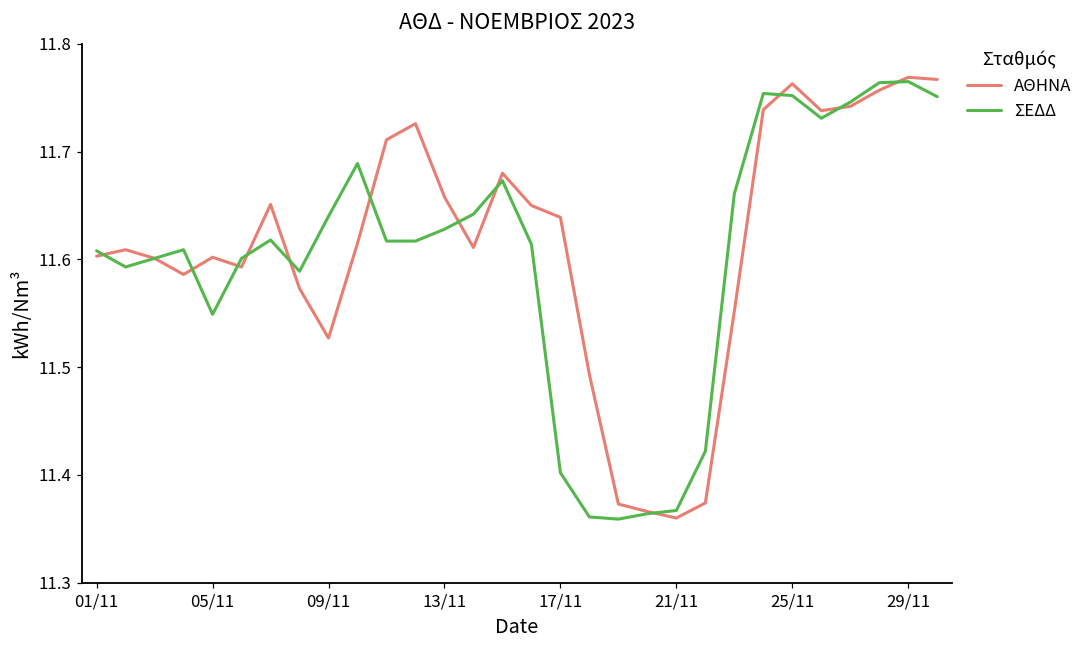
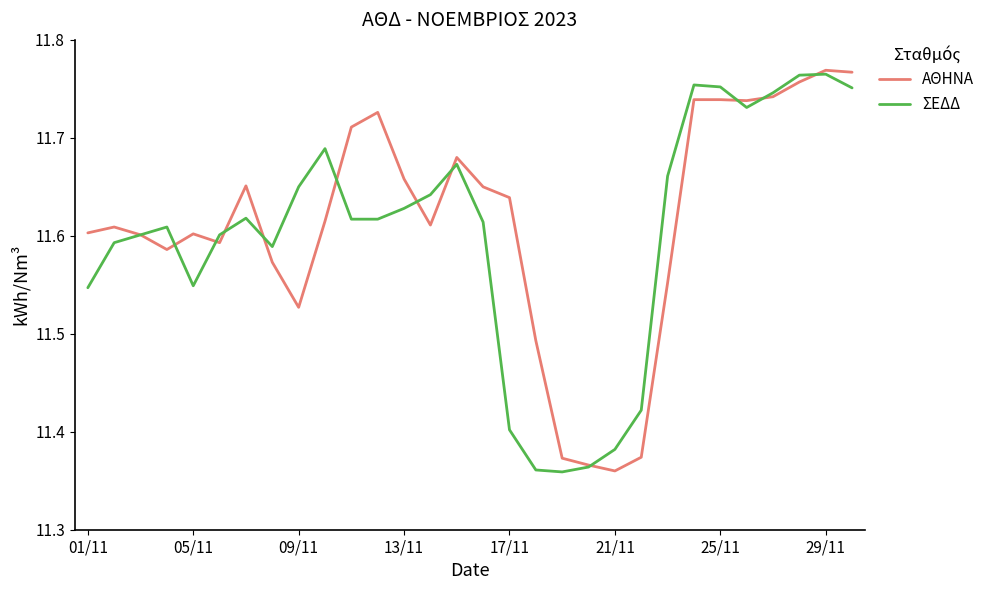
ΣΕΔΔ, 01/11: 11.61 -> 11.55
ΣΕΔΔ, 09/11: 11.64 -> 11.65
ΣΕΔΔ, 21/11: 11.37 -> 11.38
ΑΘΗΝΑ, 25/11: 11.76 -> 11.74
